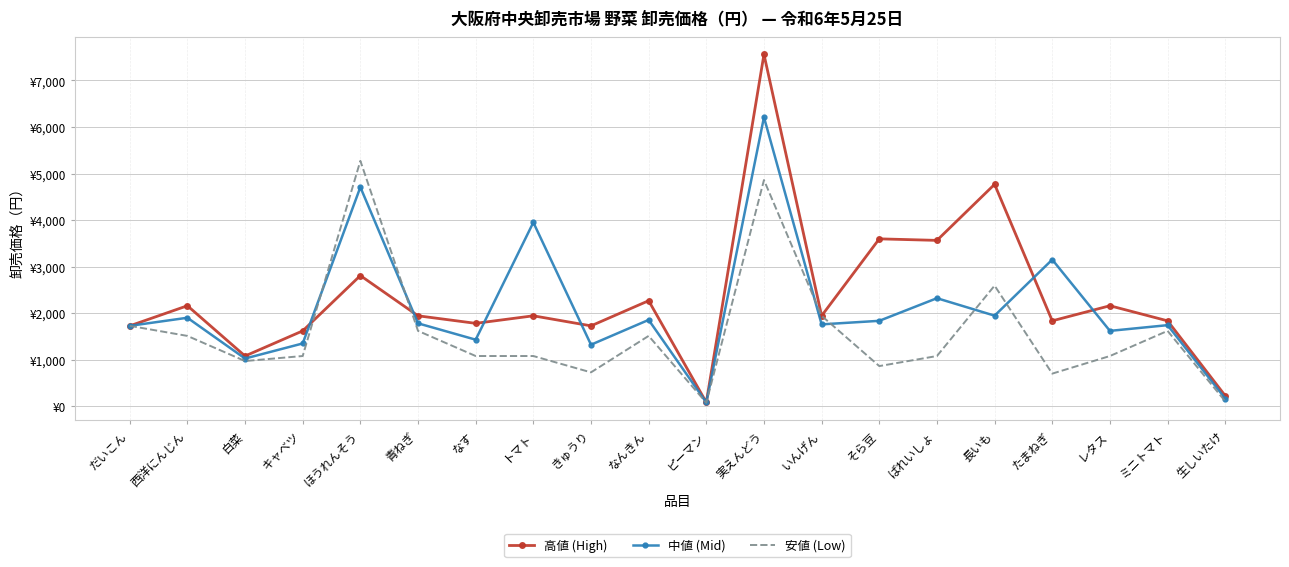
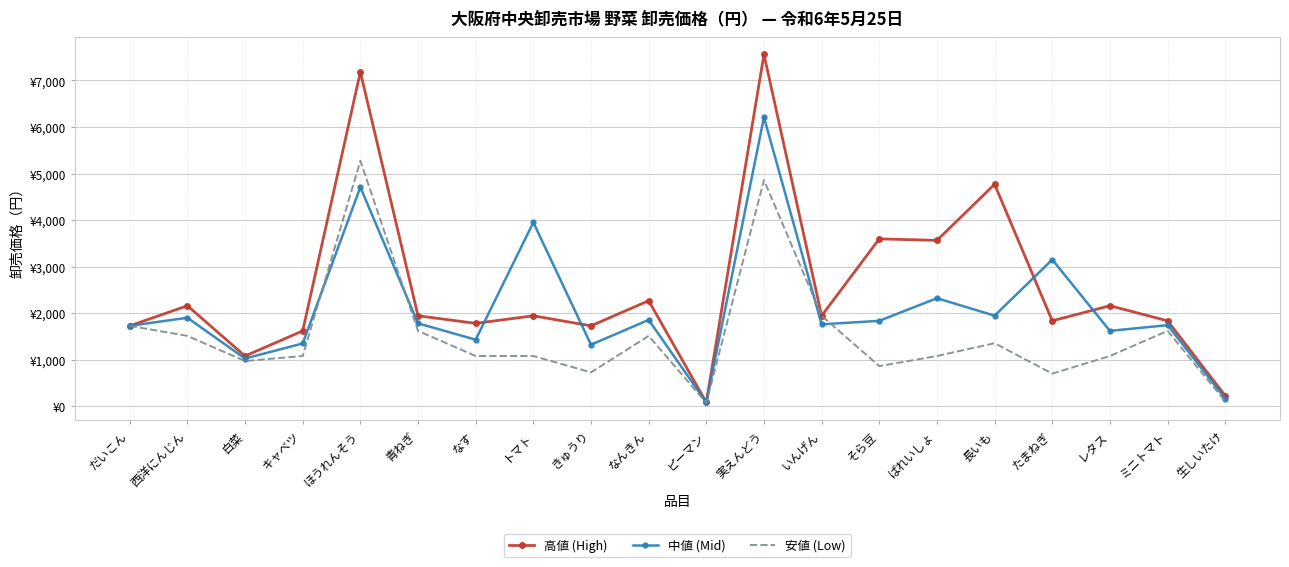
高値 (High), ほうれんそう: ¥2,800 -> ¥7,200
安値 (Low), 長いも: ¥2,600 -> ¥1,400
